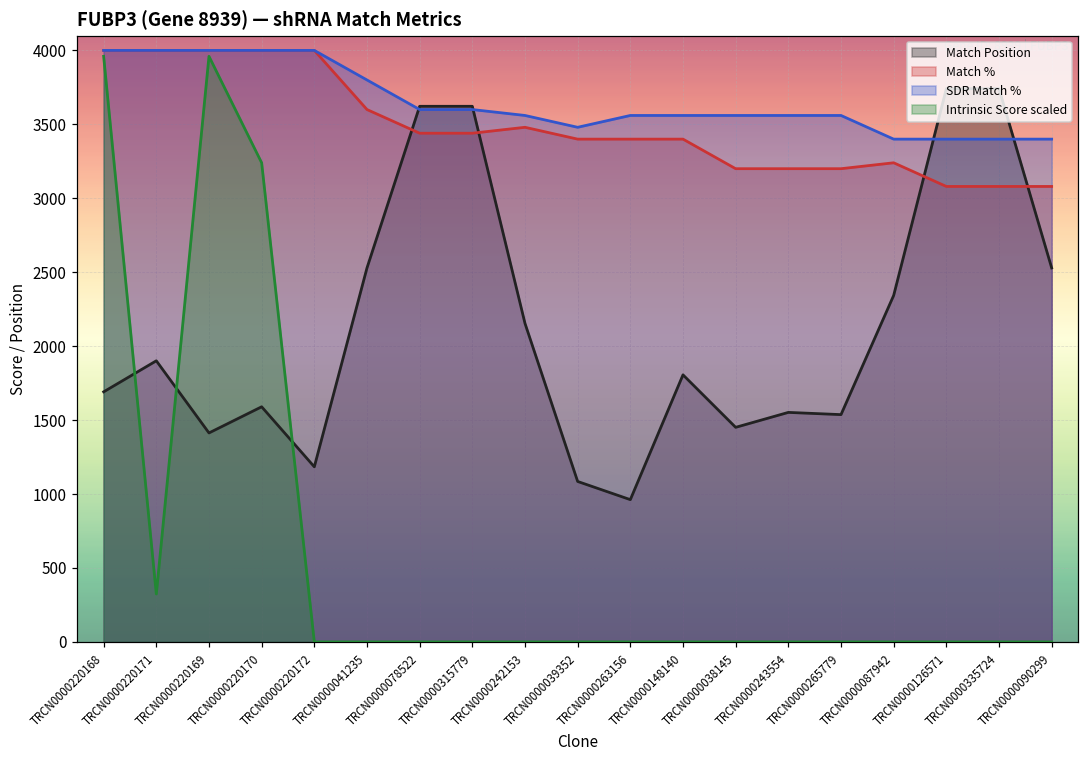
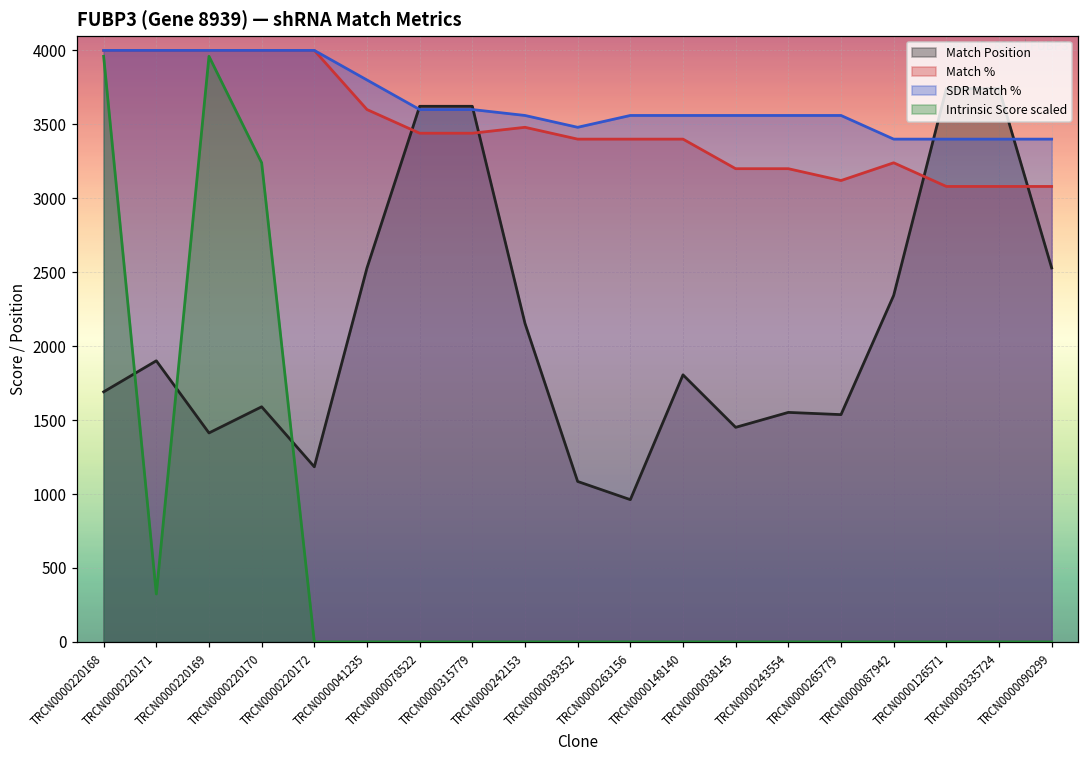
Match %, TRCN0000265779: 3200 -> 3120
